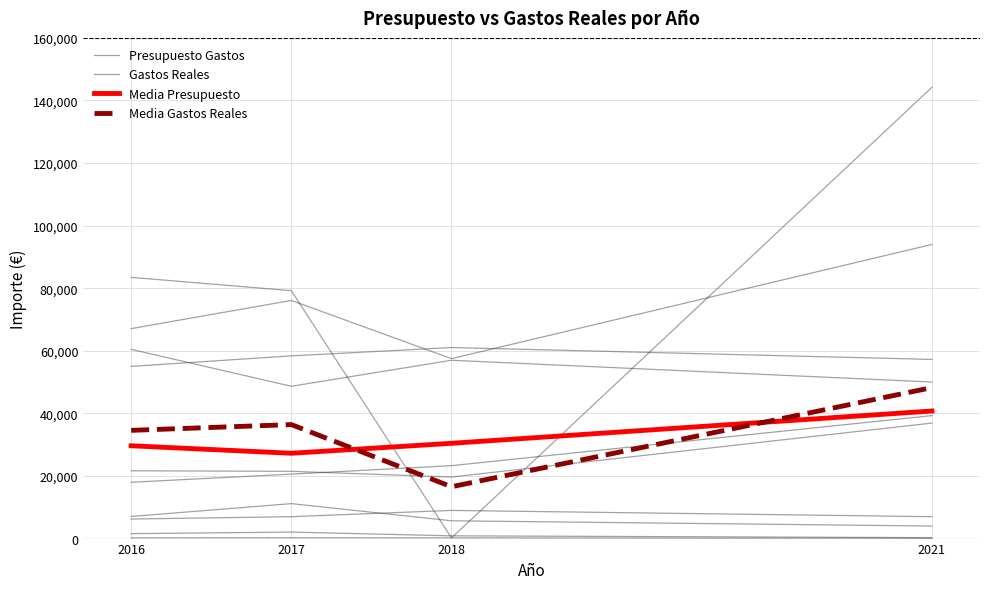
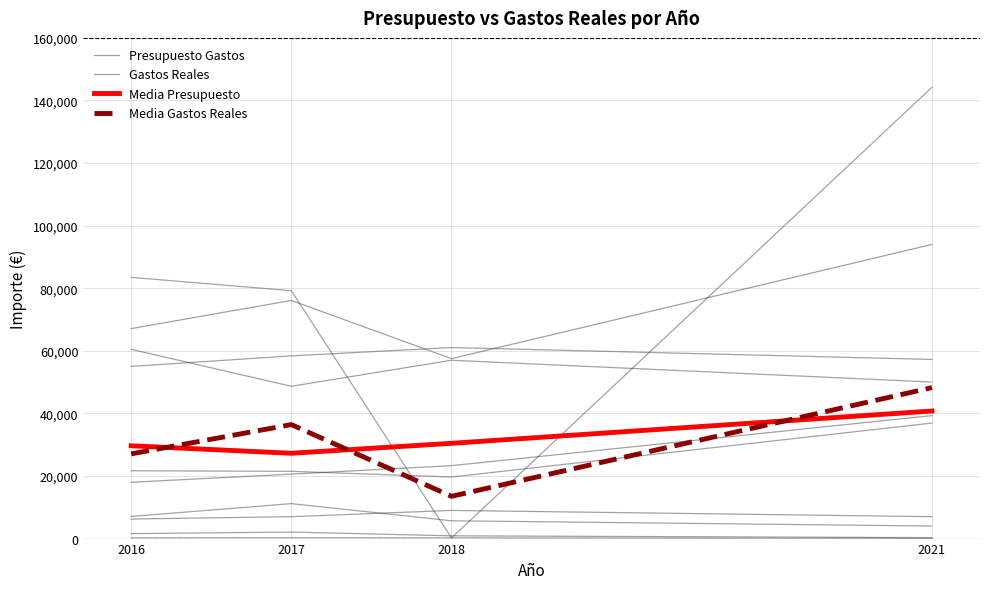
Media Gastos Reales, 2016: 35,000 -> 27,000
Media Gastos Reales, 2018: 17,000 -> 14,000
